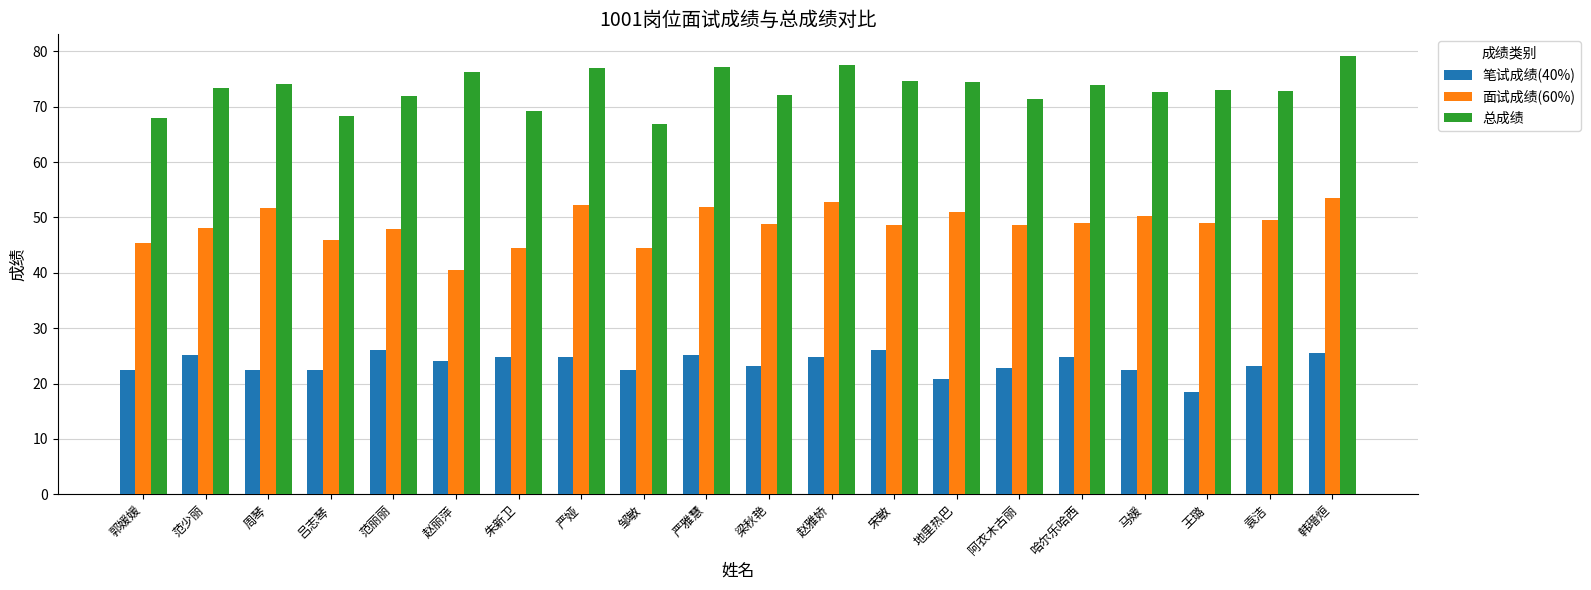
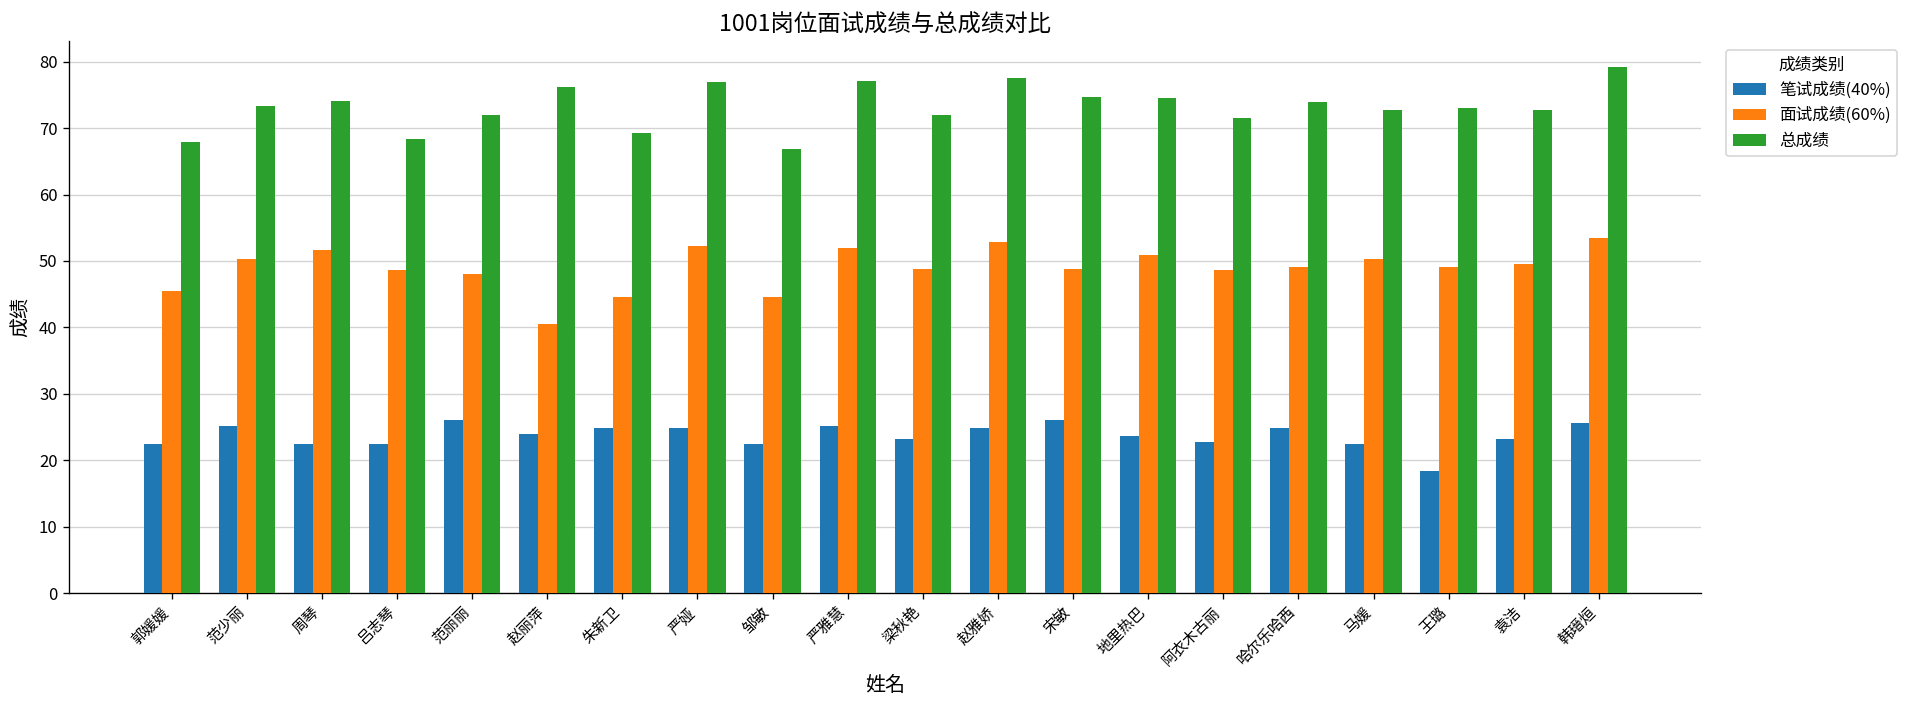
面试成绩(60%), 范少丽: 48 -> 50
面试成绩(60%), 吕志琴: 46 -> 49
笔试成绩(40%), 地里热巴: 21 -> 24
